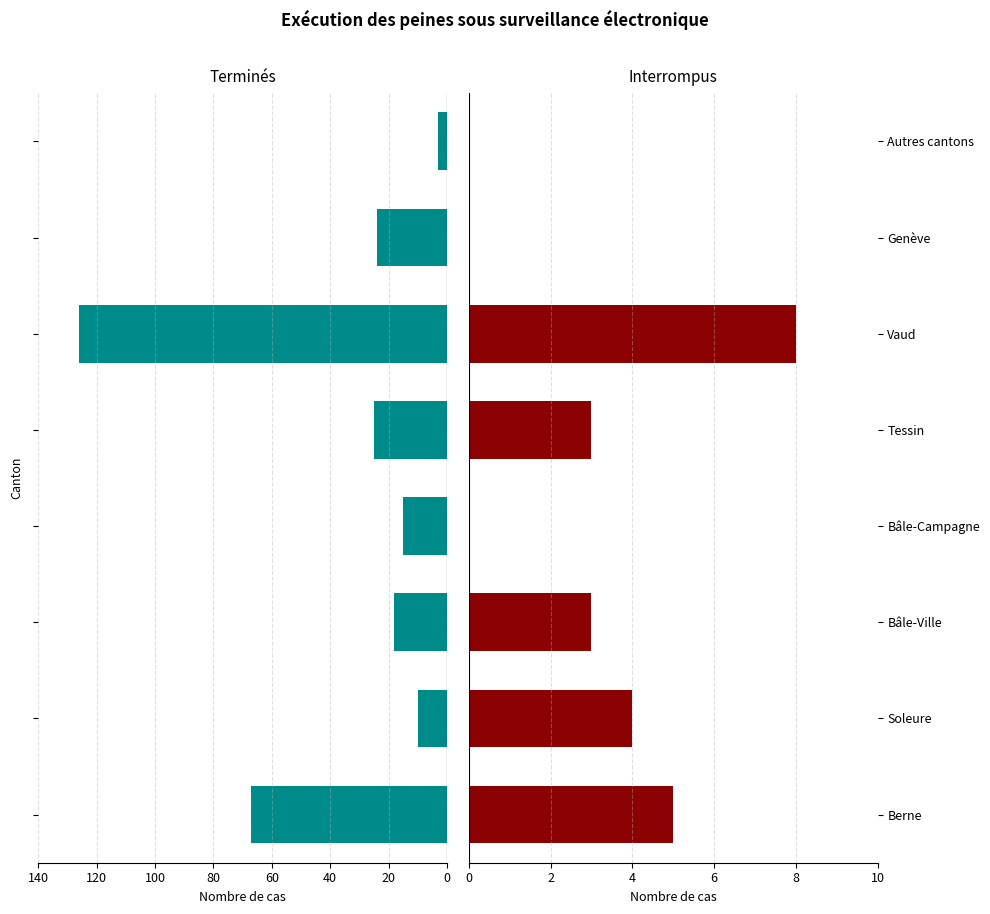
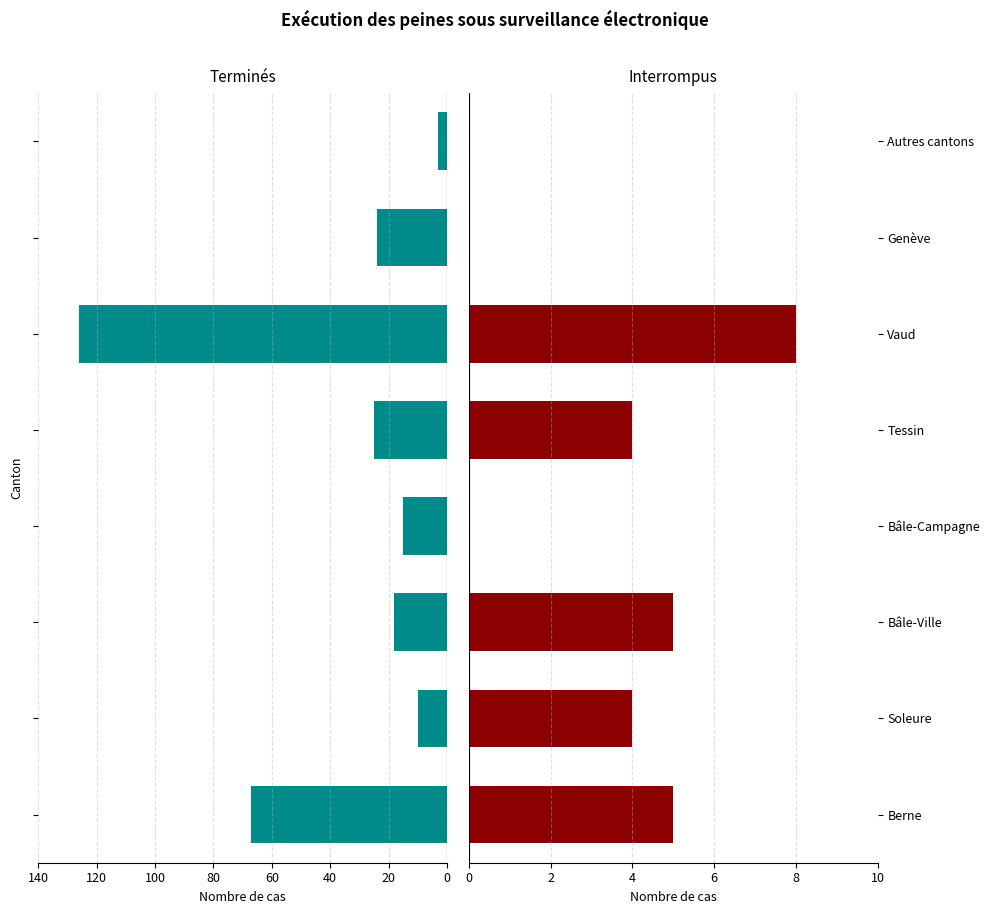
Interrompus, Tessin: 3 -> 4
Interrompus, Bâle-Ville: 3 -> 5
